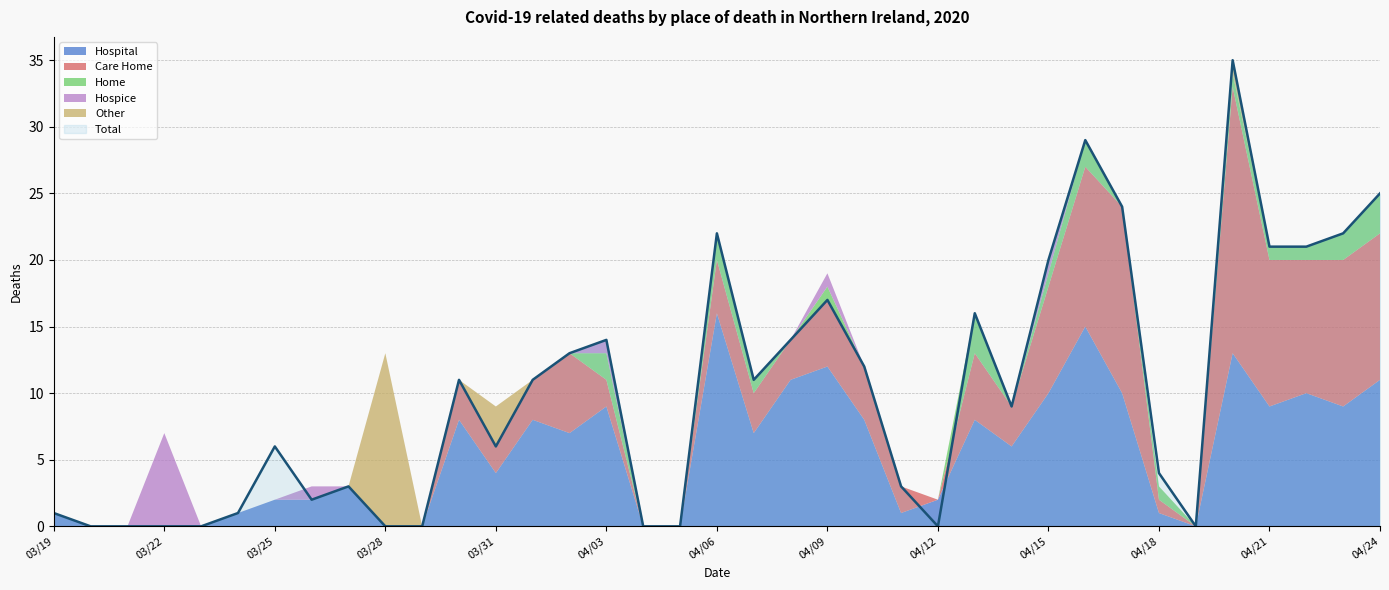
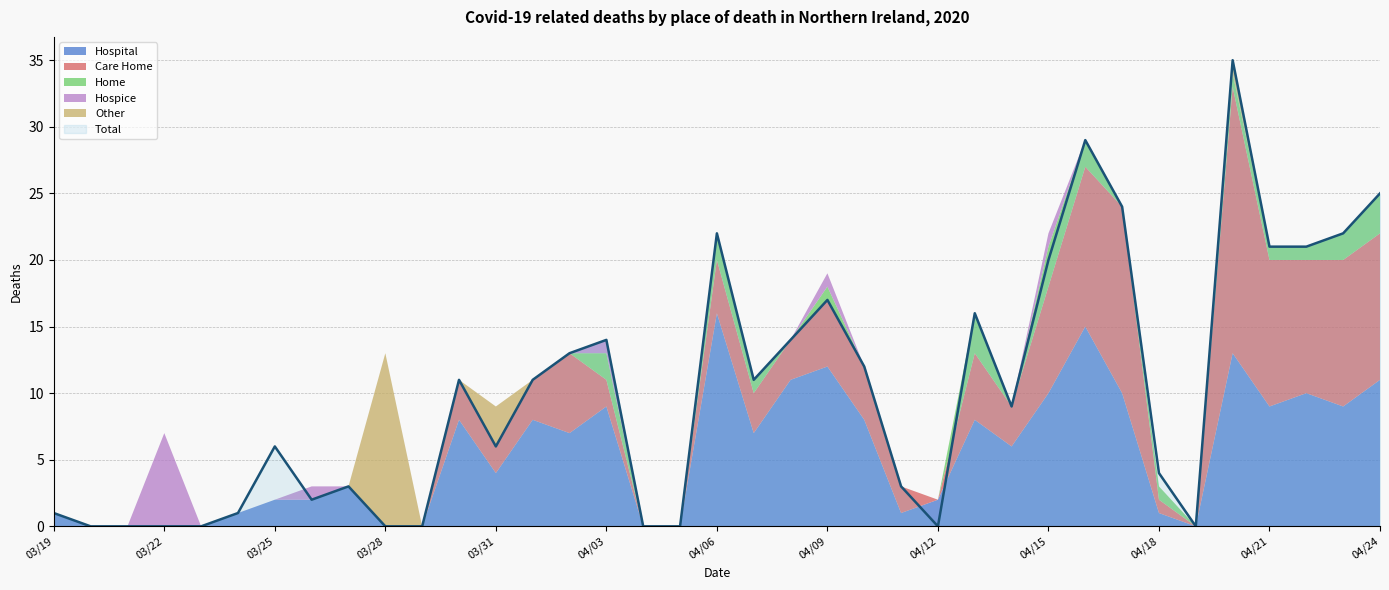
Home, 04/15: 1 -> 3
